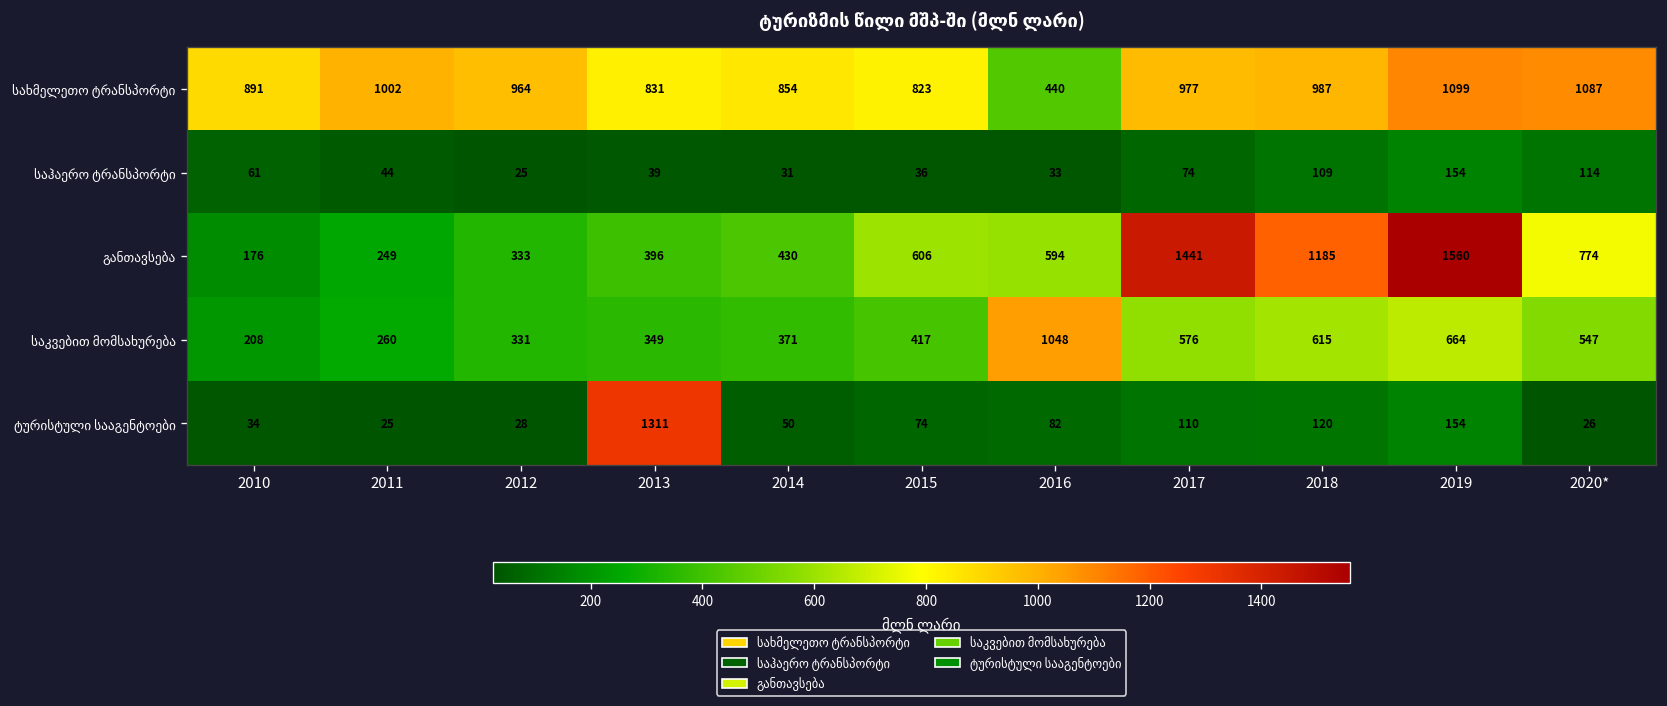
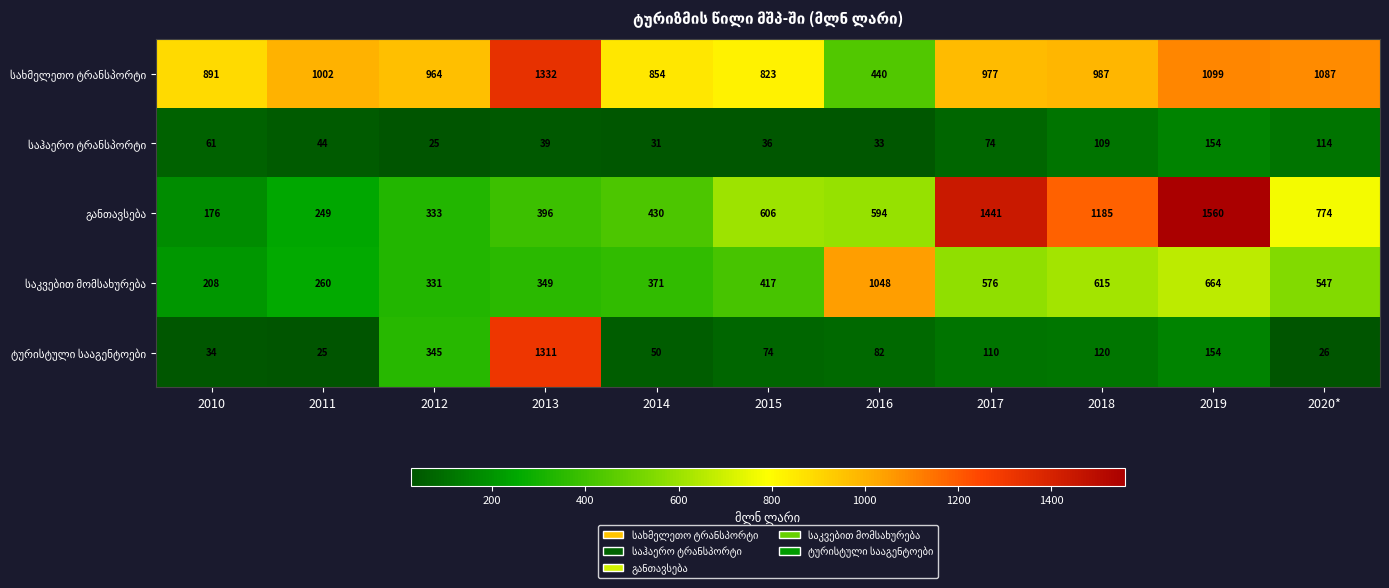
სახმელეთო ტრანსპორტი, 2013: 831 -> 1332
ტურისტული სააგენტოები, 2012: 28 -> 345
